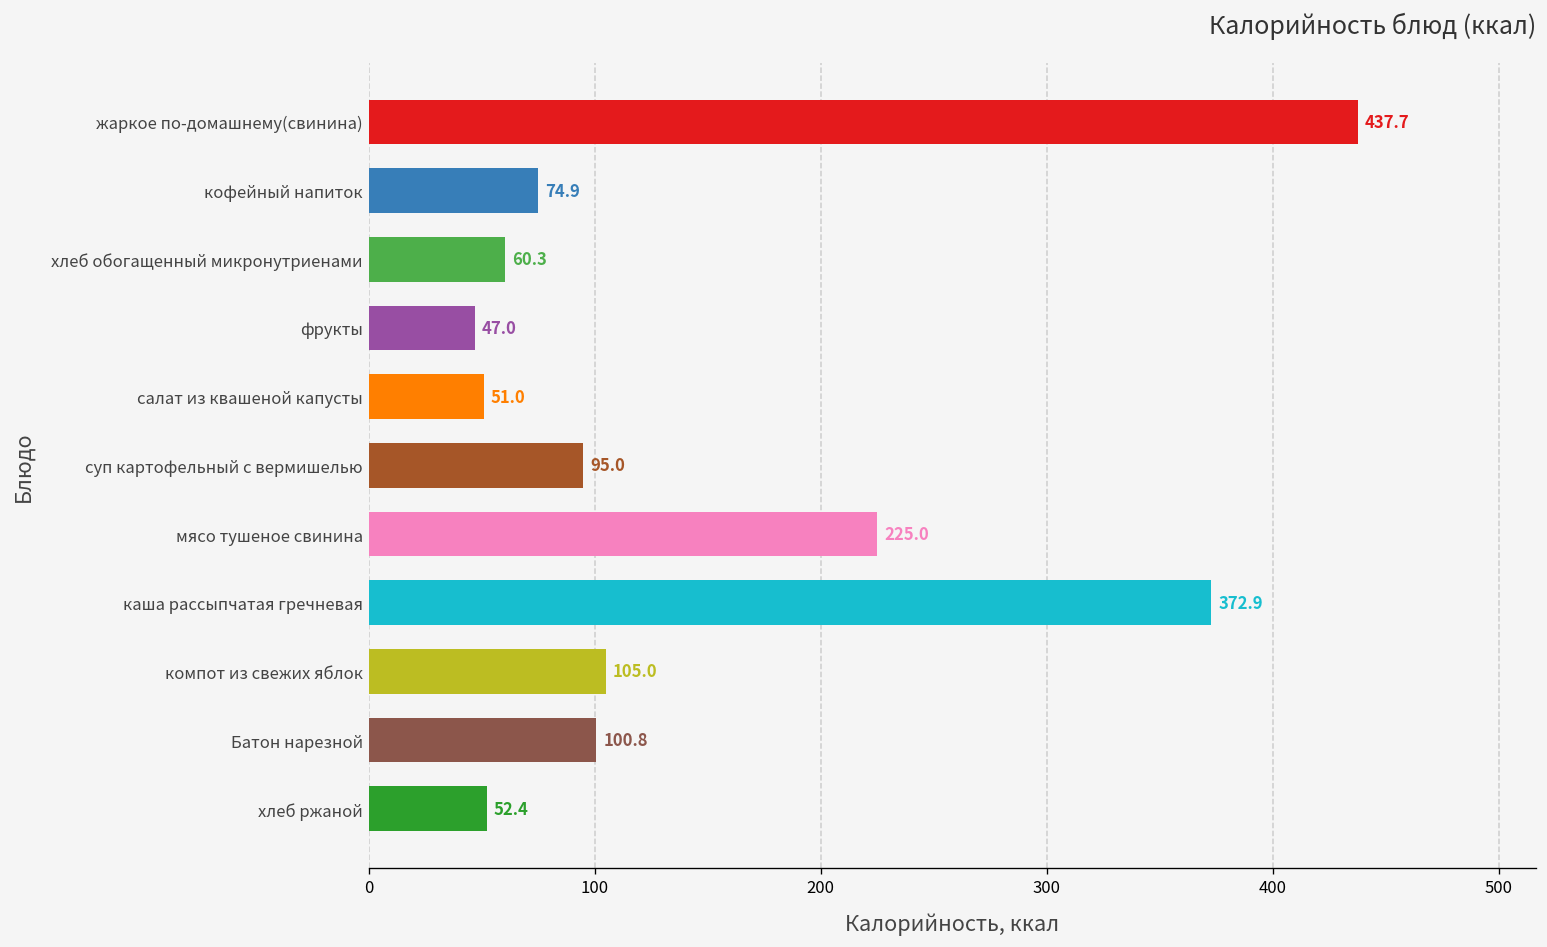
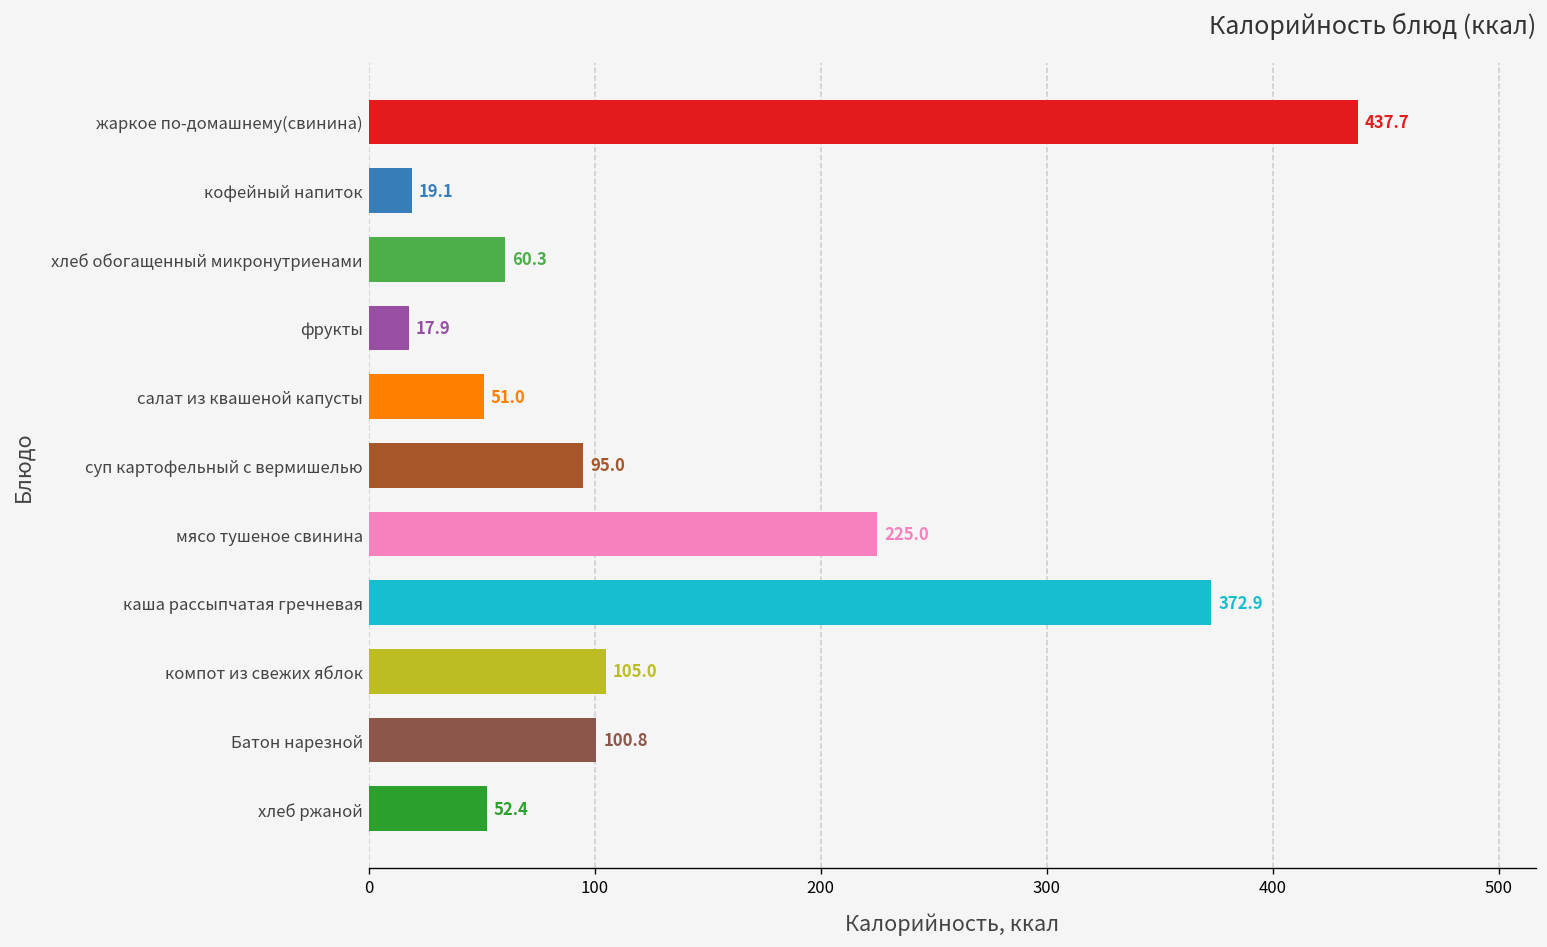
кофейный напиток: 74.9 -> 19.1
фрукты: 47.0 -> 17.9
